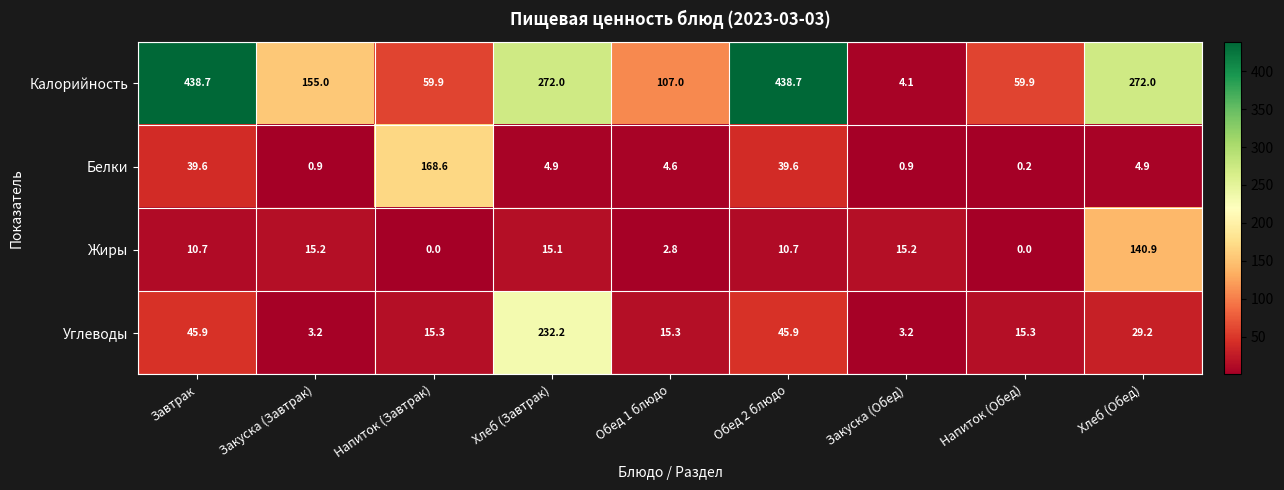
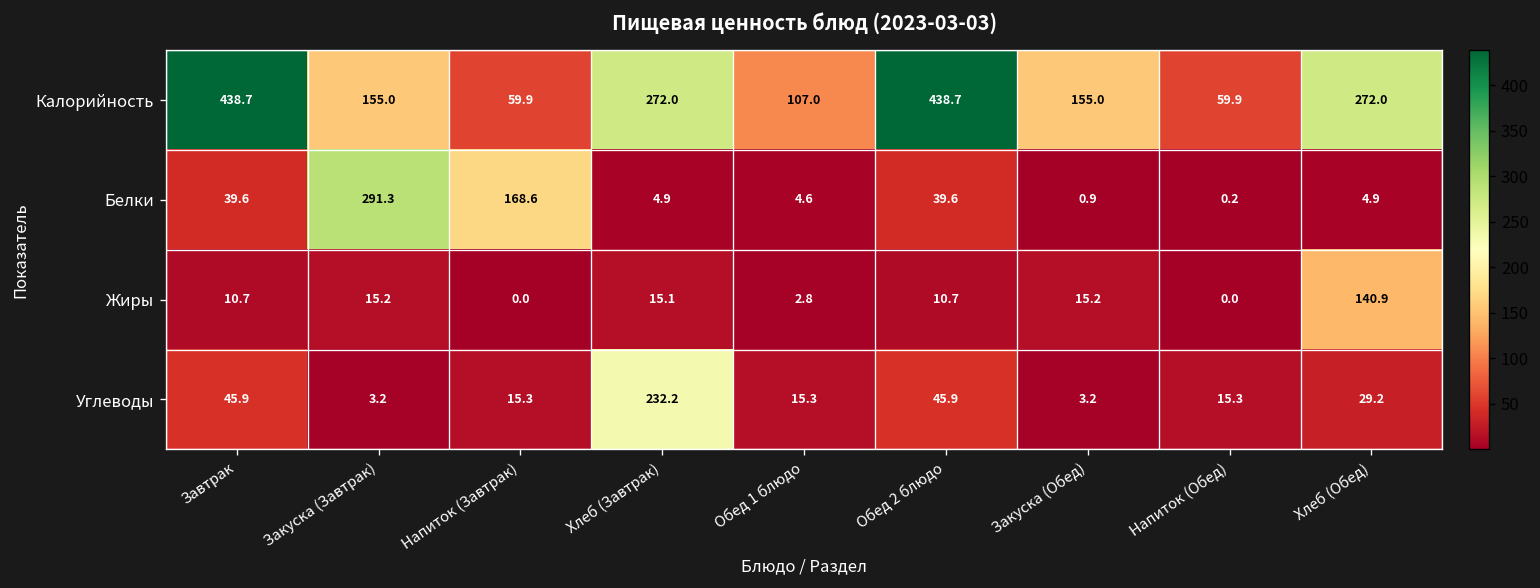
Калорийность, Закуска (Обед): 4.1 -> 155.0
Белки, Закуска (Завтрак): 0.9 -> 291.3
